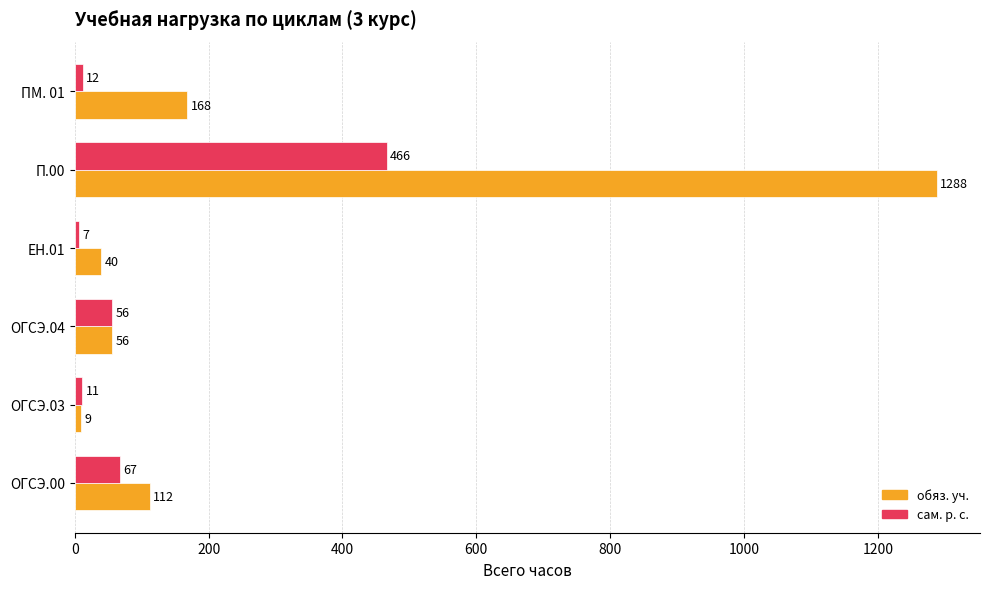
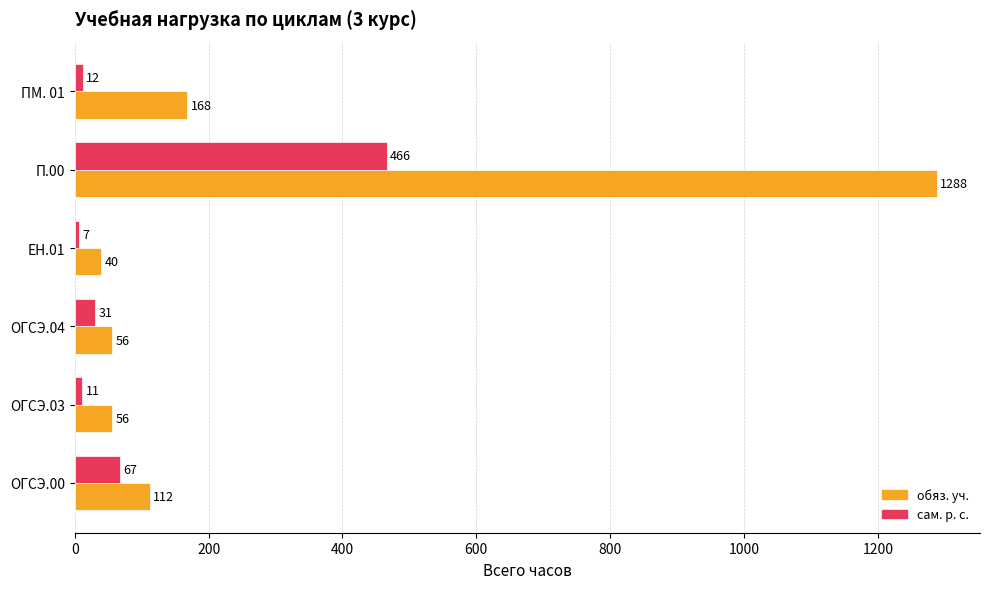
сам. р. с., ОГСЭ.04: 56 -> 31
обяз. уч., ОГСЭ.03: 9 -> 56
